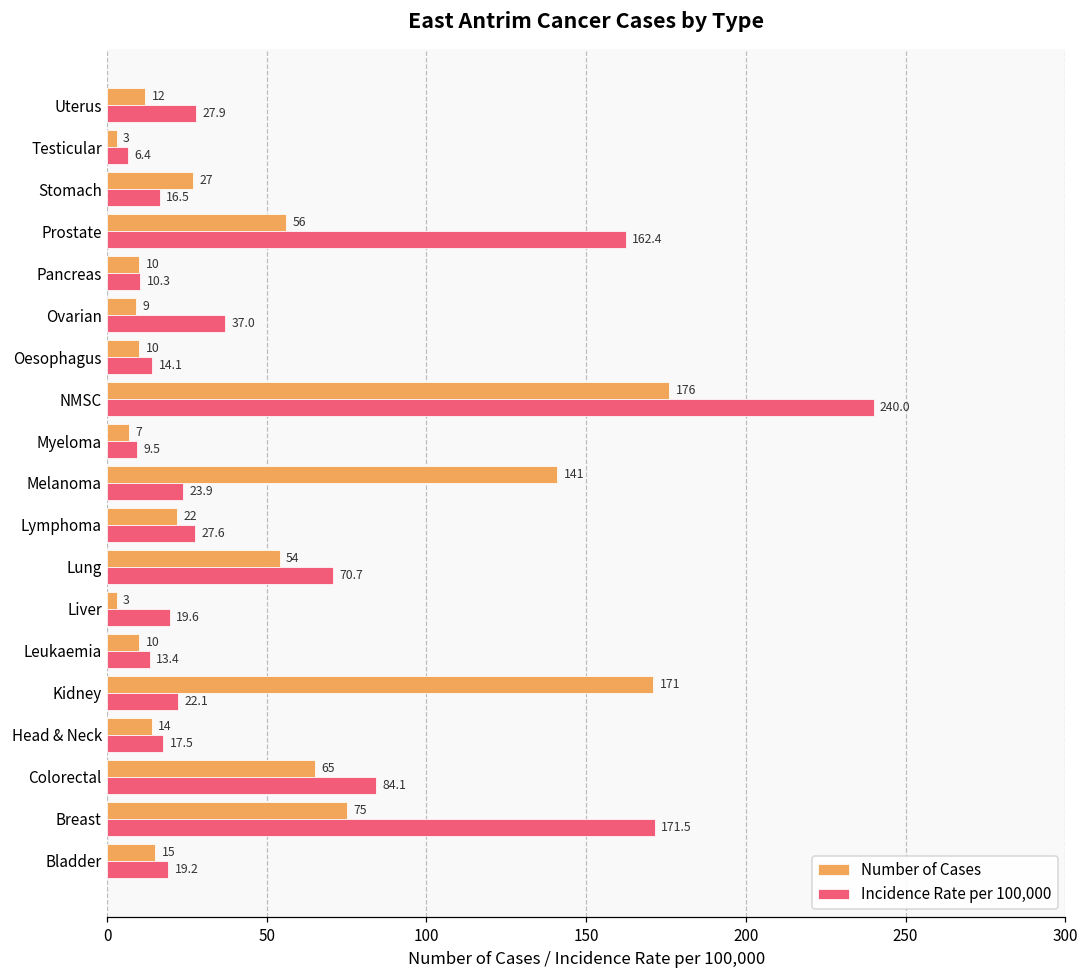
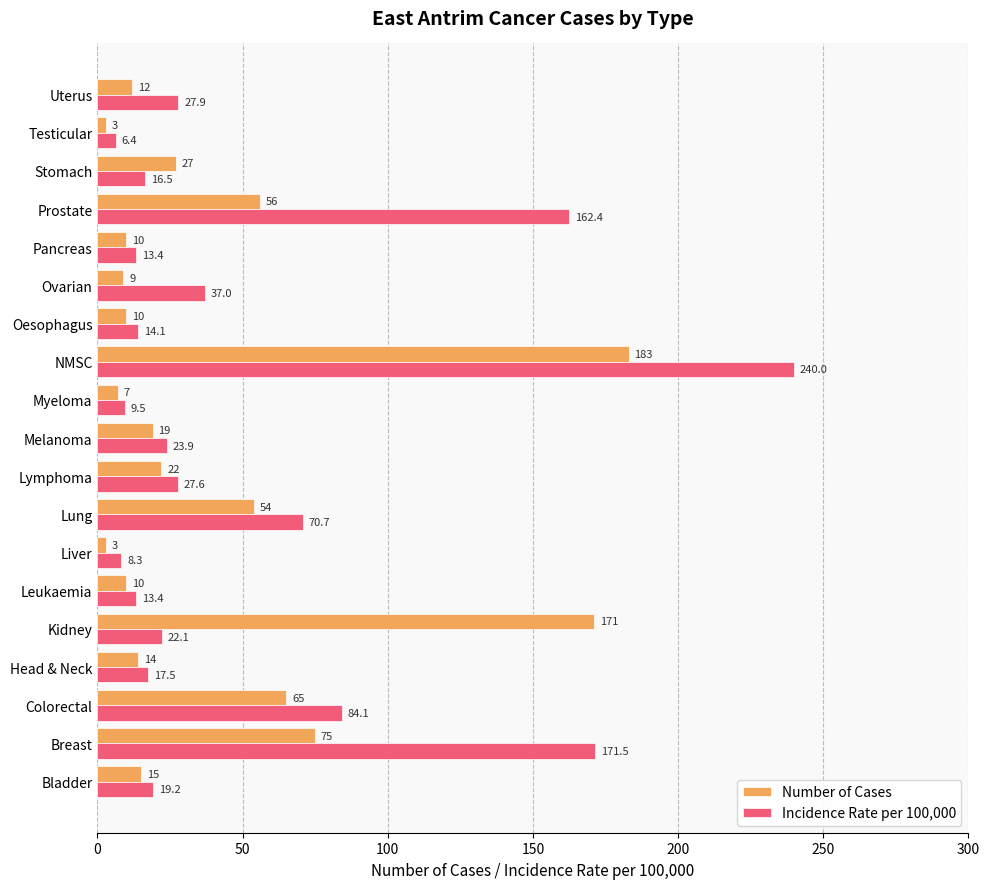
Incidence Rate per 100,000, Pancreas: 10.3 -> 13.4
Number of Cases, NMSC: 176 -> 183
Number of Cases, Melanoma: 141 -> 19
Incidence Rate per 100,000, Liver: 19.6 -> 8.3
